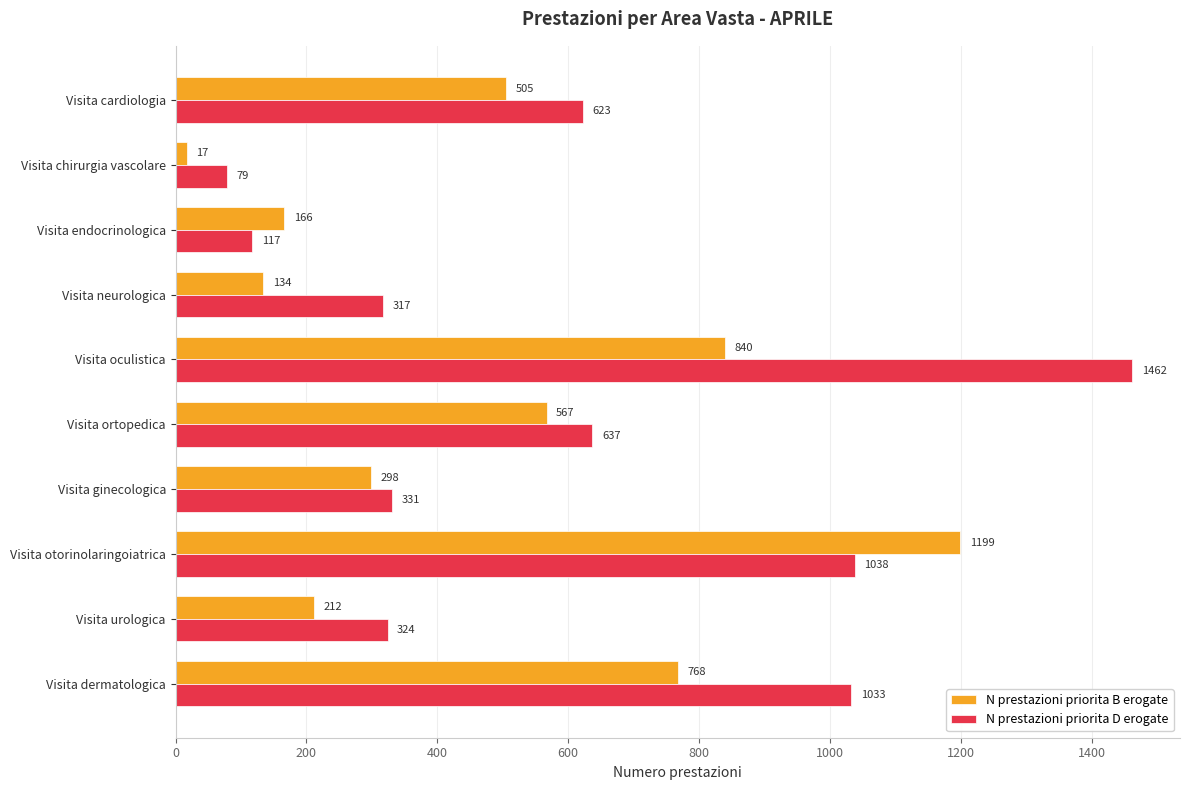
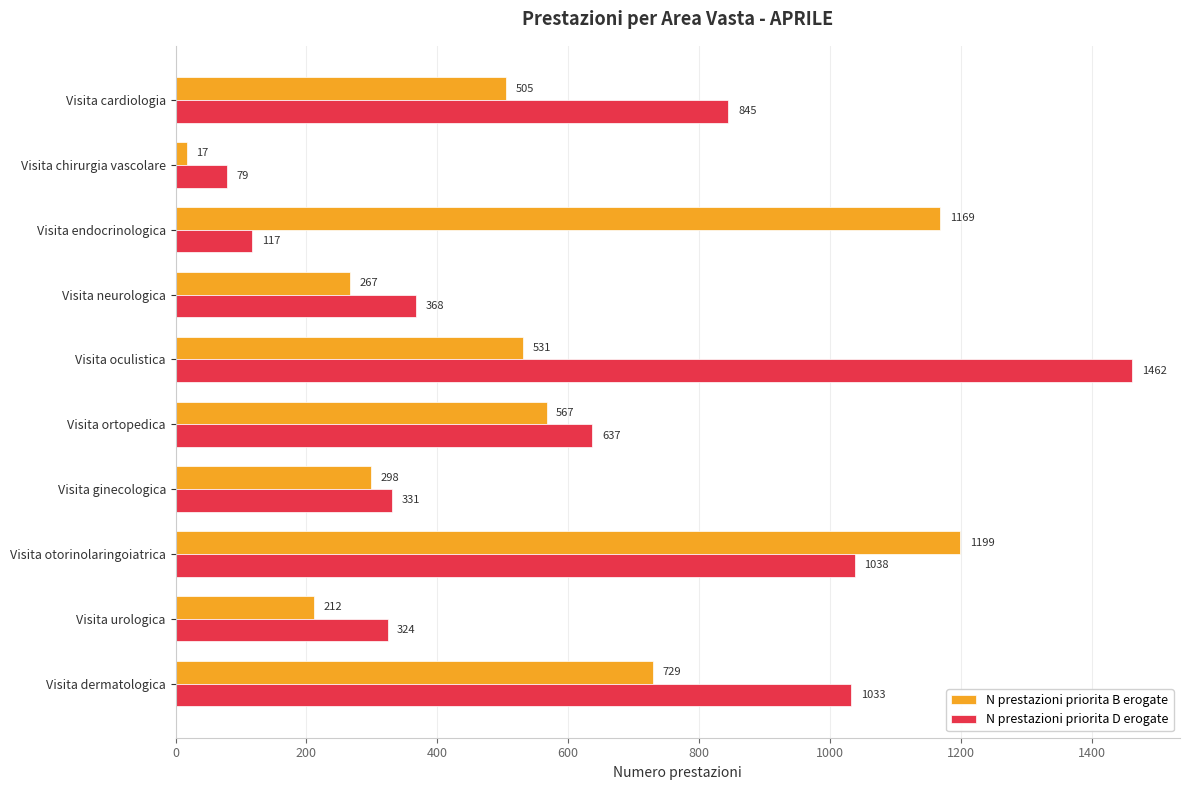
N prestazioni priorita D erogate, Visita cardiologia: 623 -> 845
N prestazioni priorita B erogate, Visita endocrinologica: 166 -> 1169
N prestazioni priorita B erogate, Visita neurologica: 134 -> 267
N prestazioni priorita D erogate, Visita neurologica: 317 -> 368
N prestazioni priorita B erogate, Visita oculistica: 840 -> 531
N prestazioni priorita B erogate, Visita dermatologica: 768 -> 729
